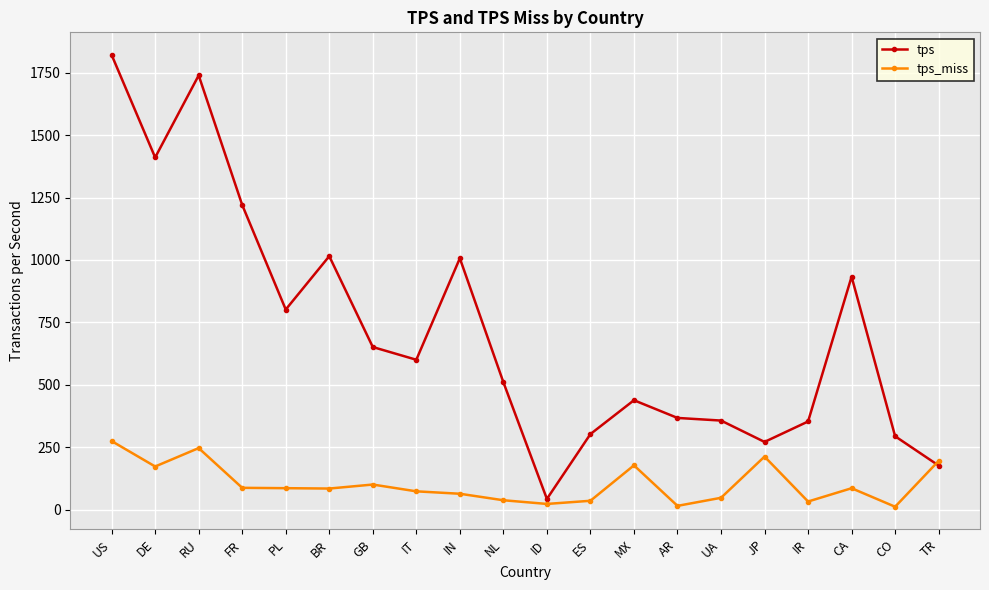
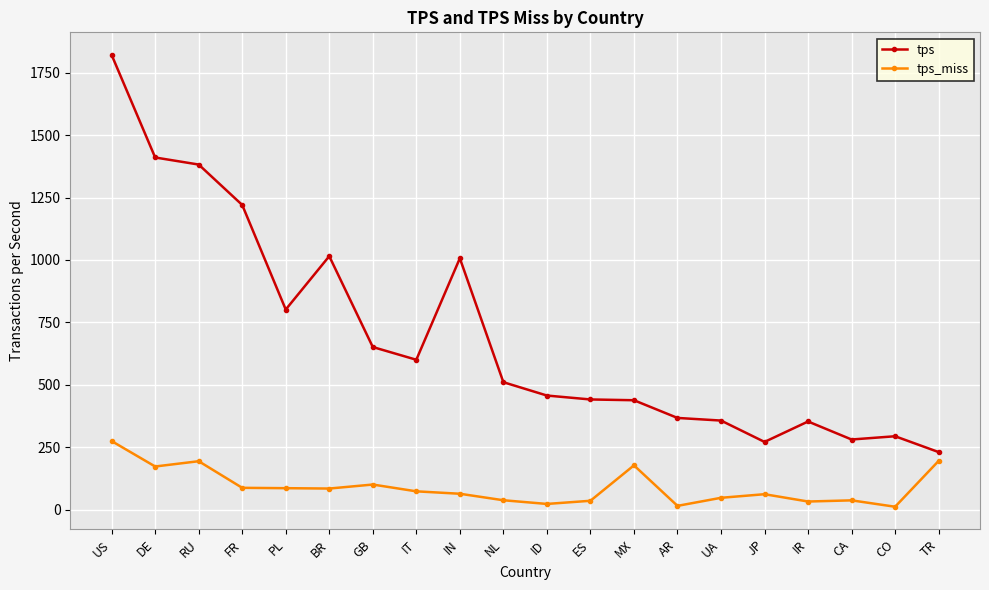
tps, RU: 1740 -> 1380
tps_miss, RU: 250 -> 190
tps, ID: 40 -> 460
tps, ES: 300 -> 440
tps_miss, JP: 210 -> 60
tps, CA: 930 -> 280
tps_miss, CA: 90 -> 40
tps, TR: 180 -> 230
